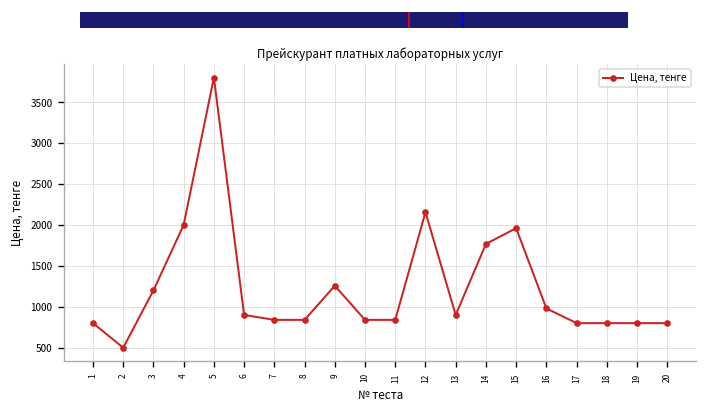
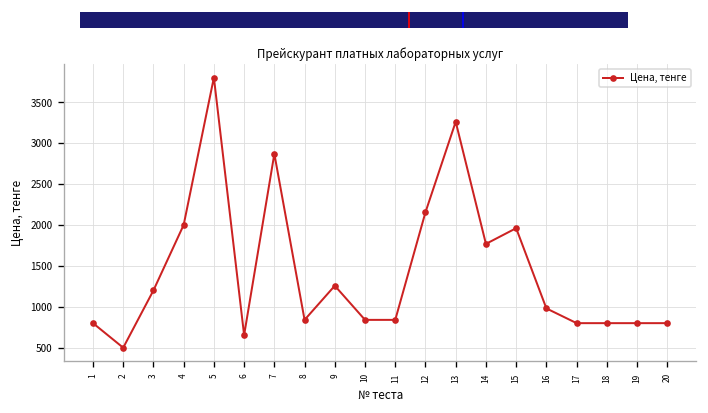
6: 900 -> 700
7: 800 -> 2900
13: 900 -> 3300
